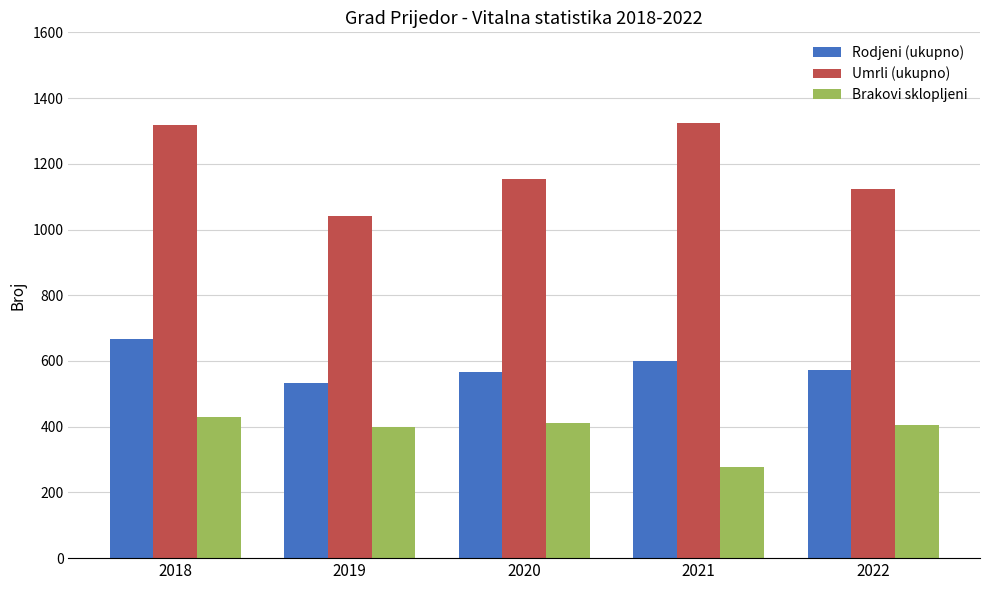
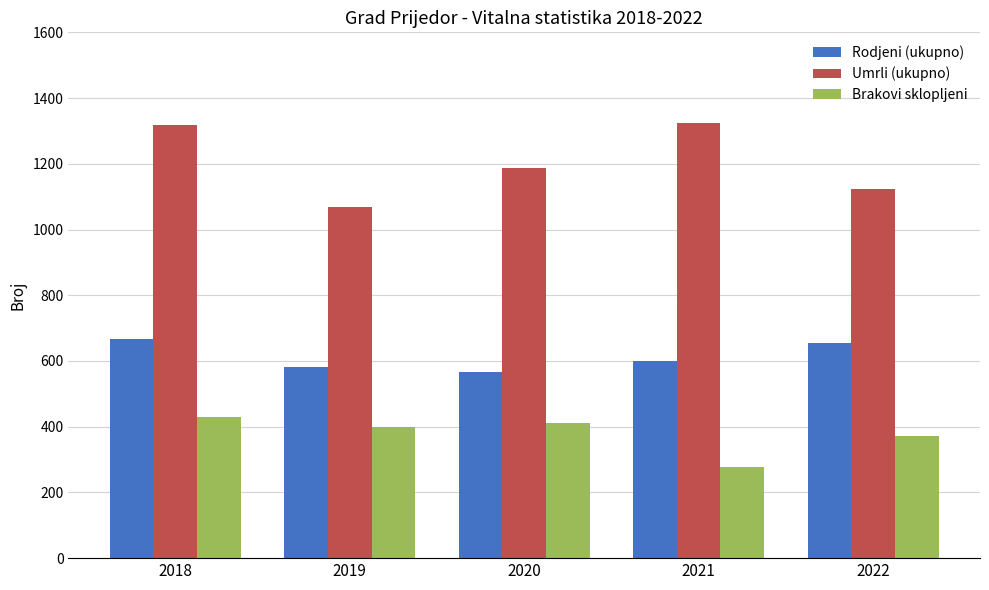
Rodjeni (ukupno), 2019: 530 -> 580
Umrli (ukupno), 2019: 1040 -> 1070
Umrli (ukupno), 2020: 1150 -> 1190
Rodjeni (ukupno), 2022: 570 -> 650
Brakovi sklopljeni, 2022: 410 -> 370
